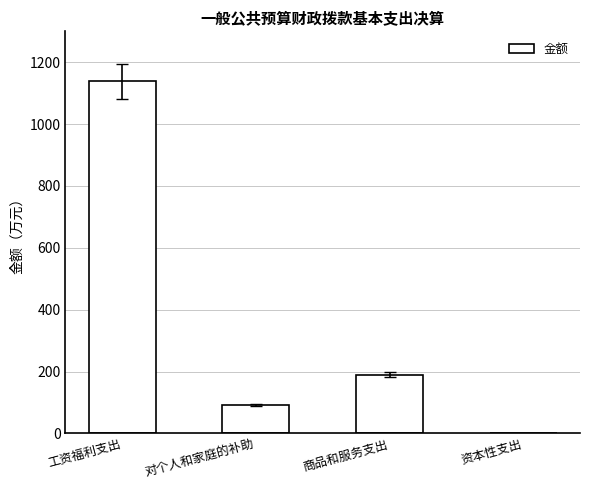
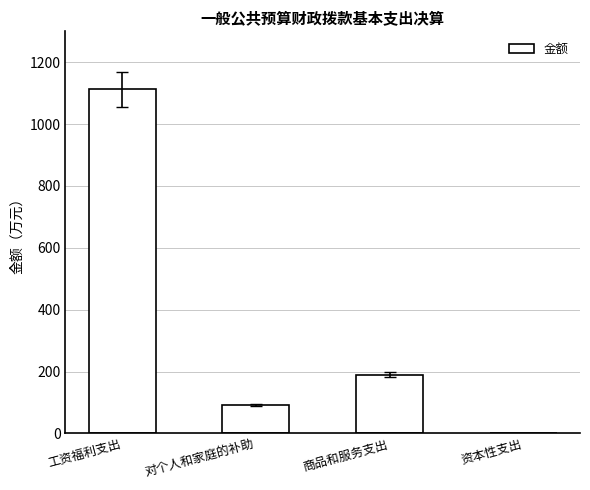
金额, 工资福利支出: 1140 -> 1110
